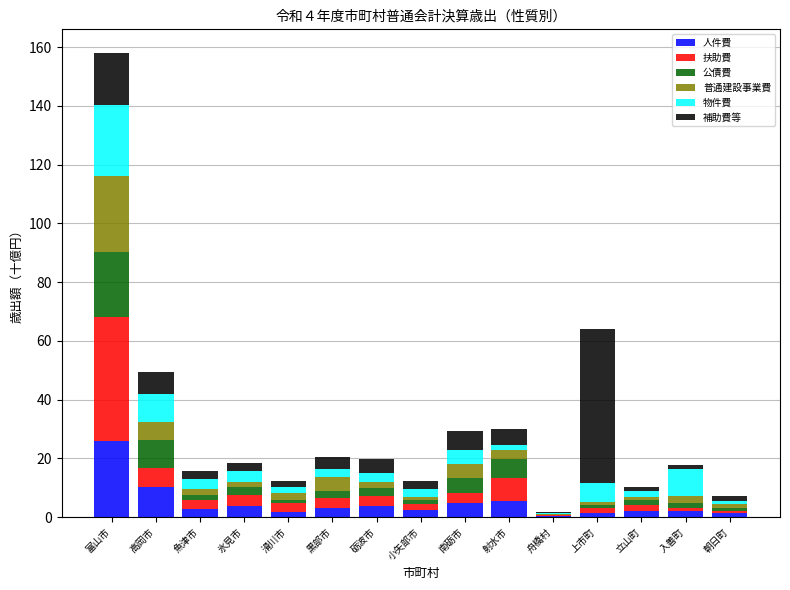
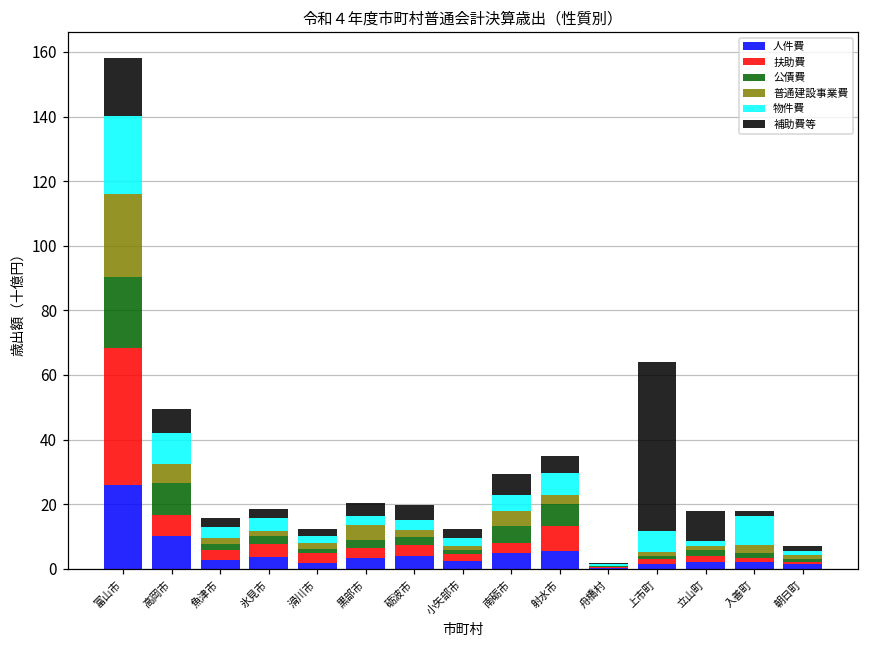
物件費, 射水市: 2 -> 7
補助費等, 立山町: 2 -> 9
